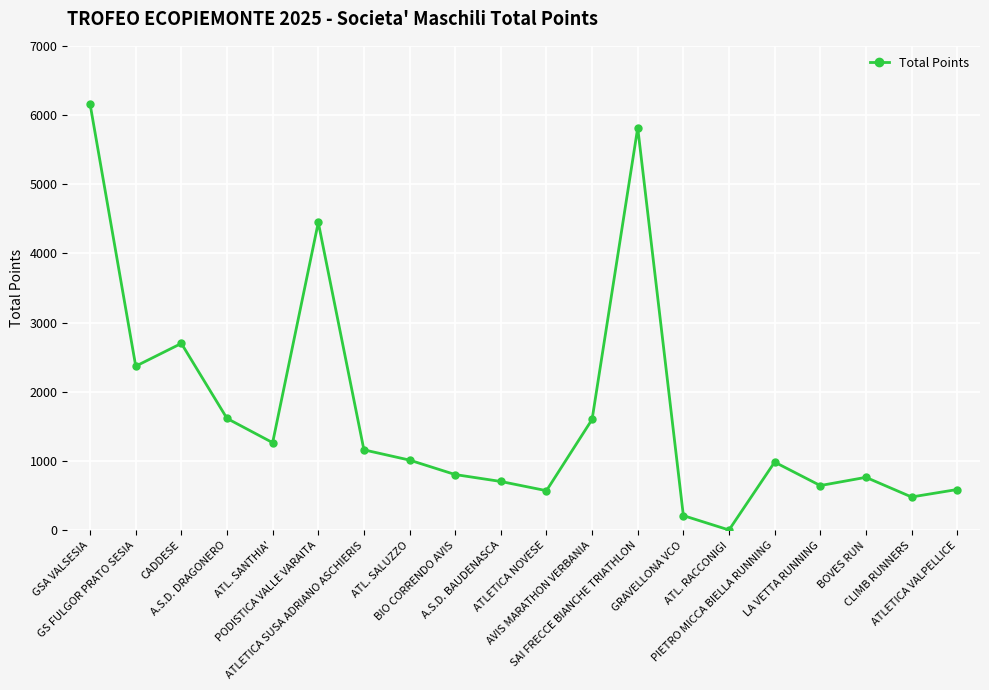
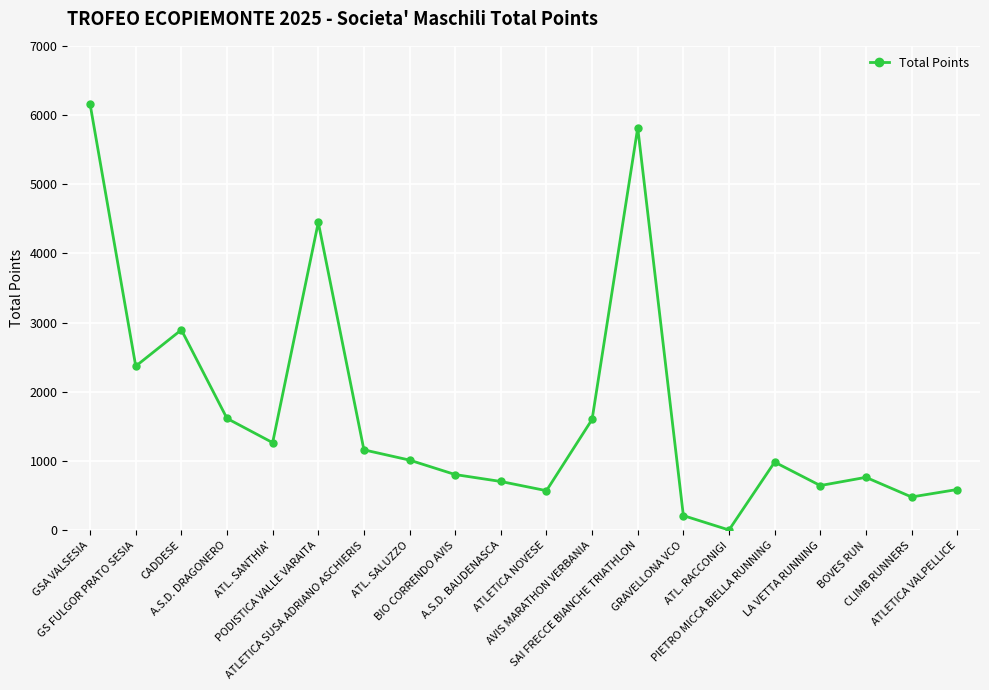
CADDESE: 2700 -> 2900
